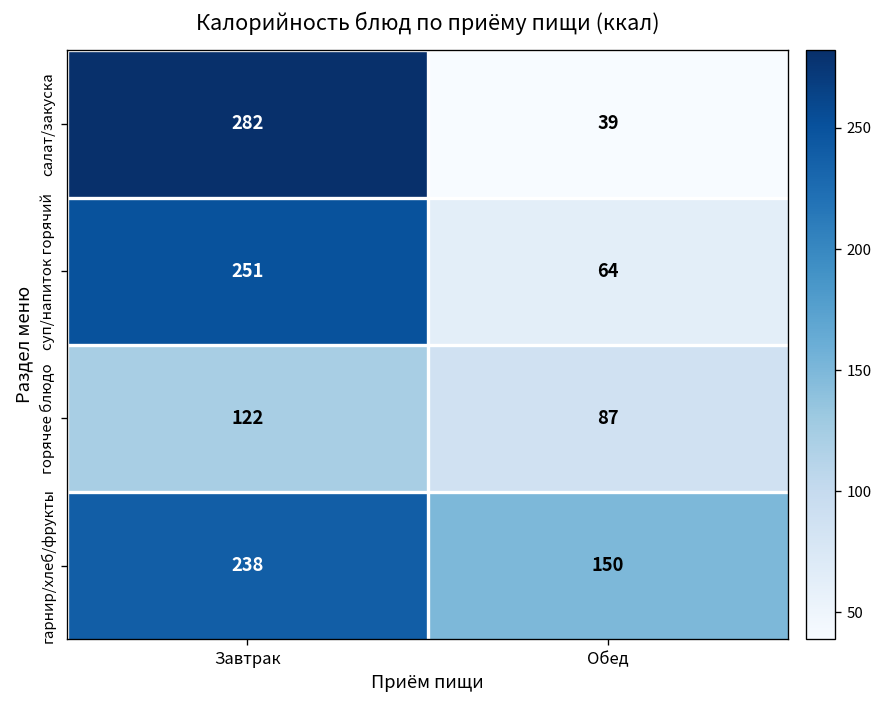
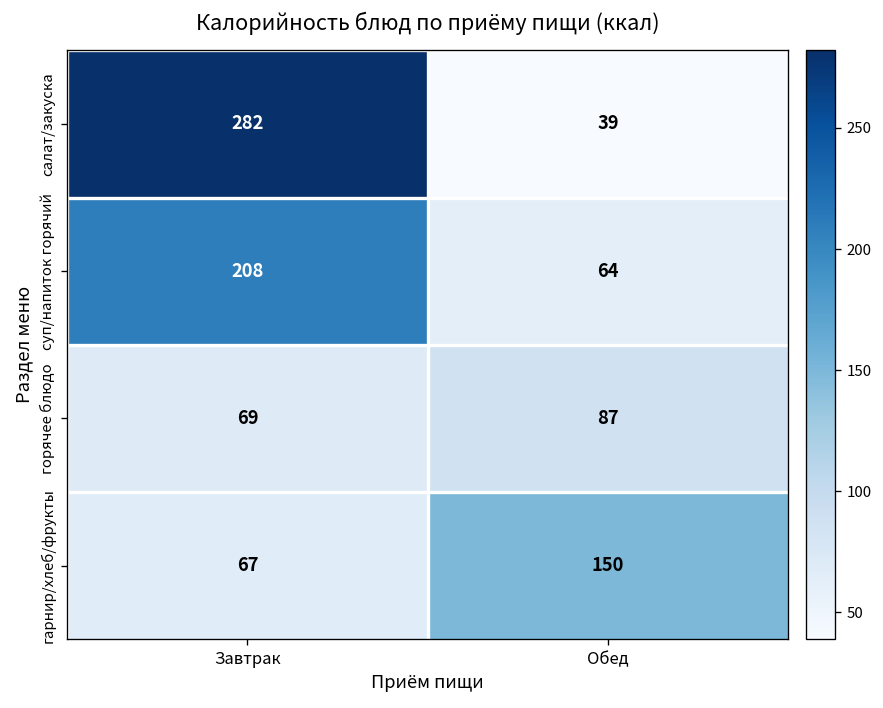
суп/напиток горячий, Завтрак: 251 -> 208
горячее блюдо, Завтрак: 122 -> 69
гарнир/хлеб/фрукты, Завтрак: 238 -> 67
